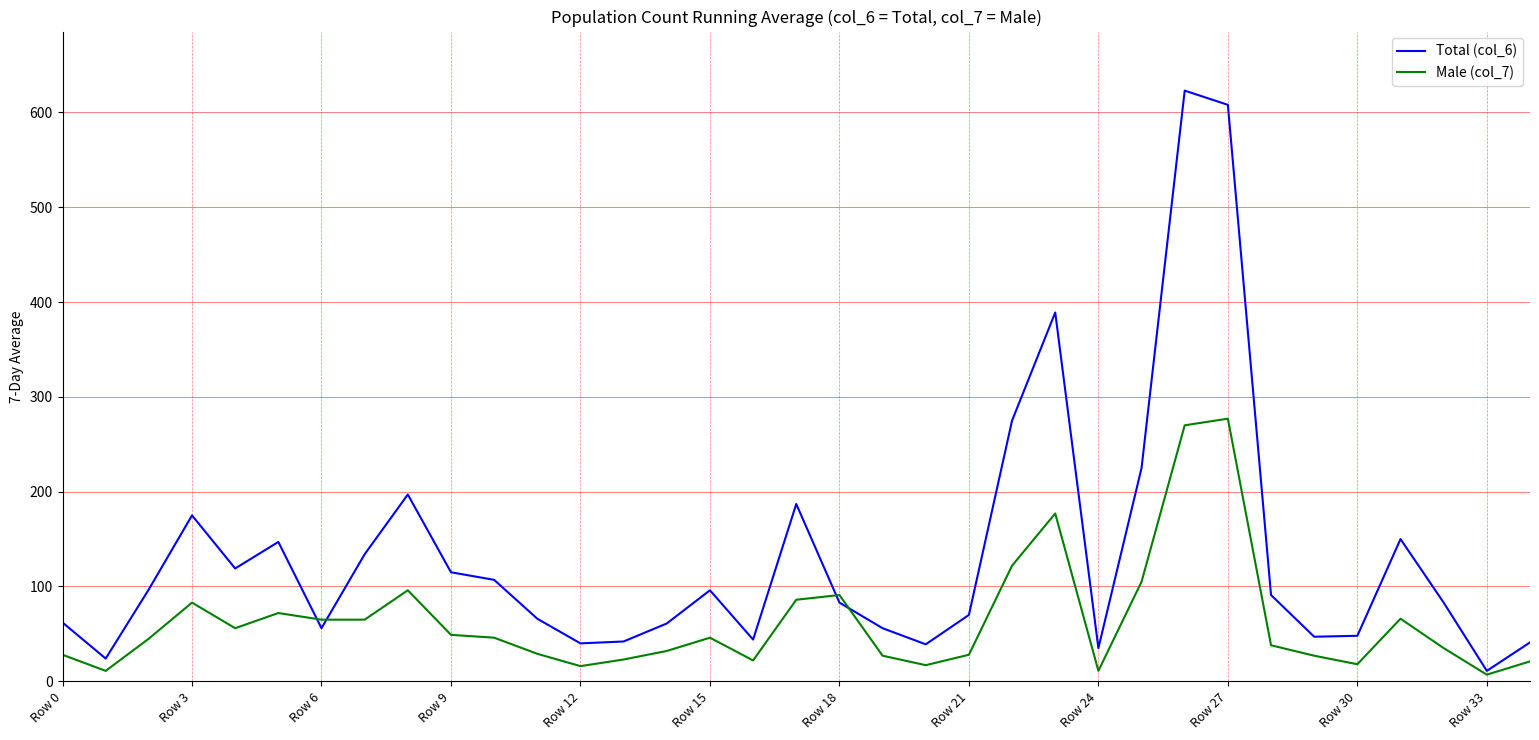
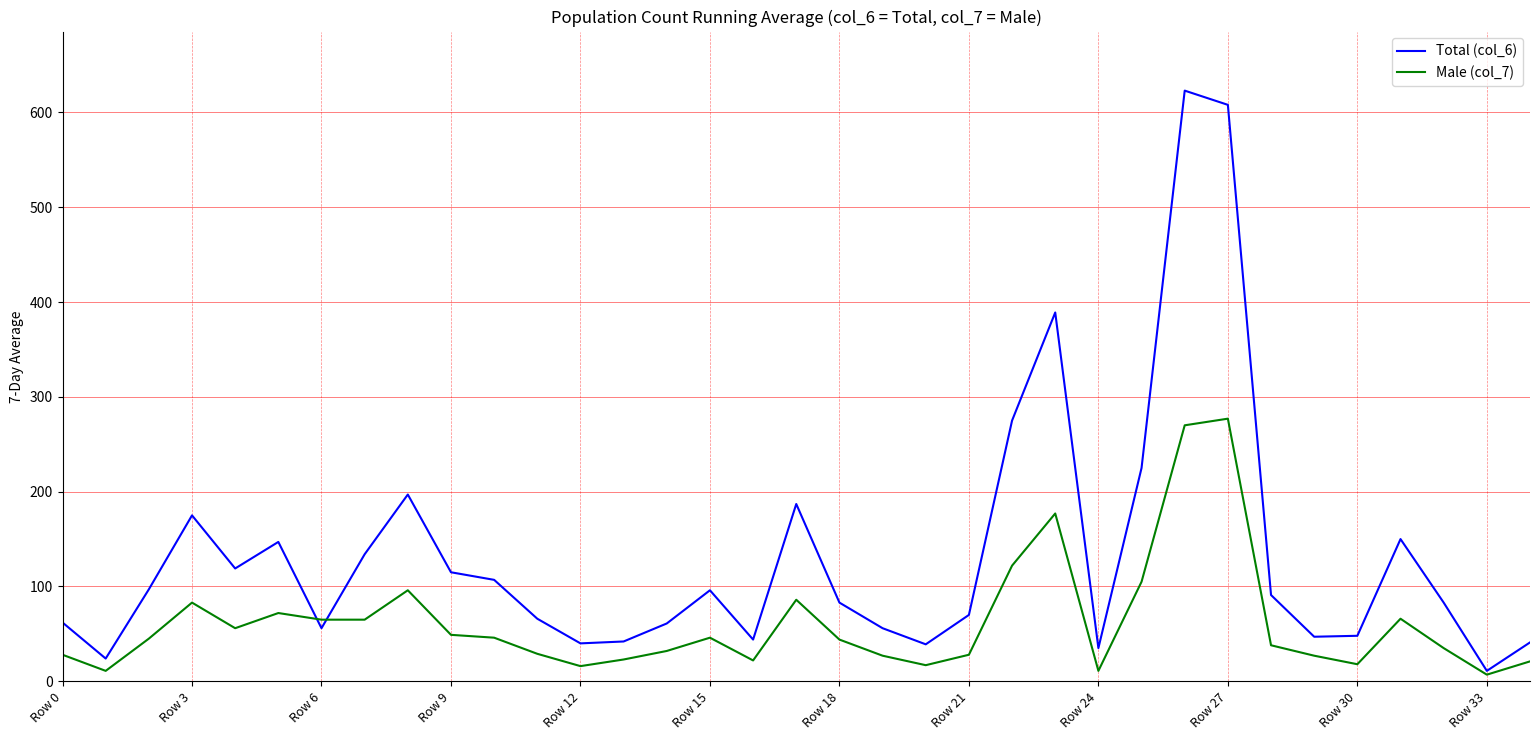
Male (col_7), Row 18: 90 -> 40
